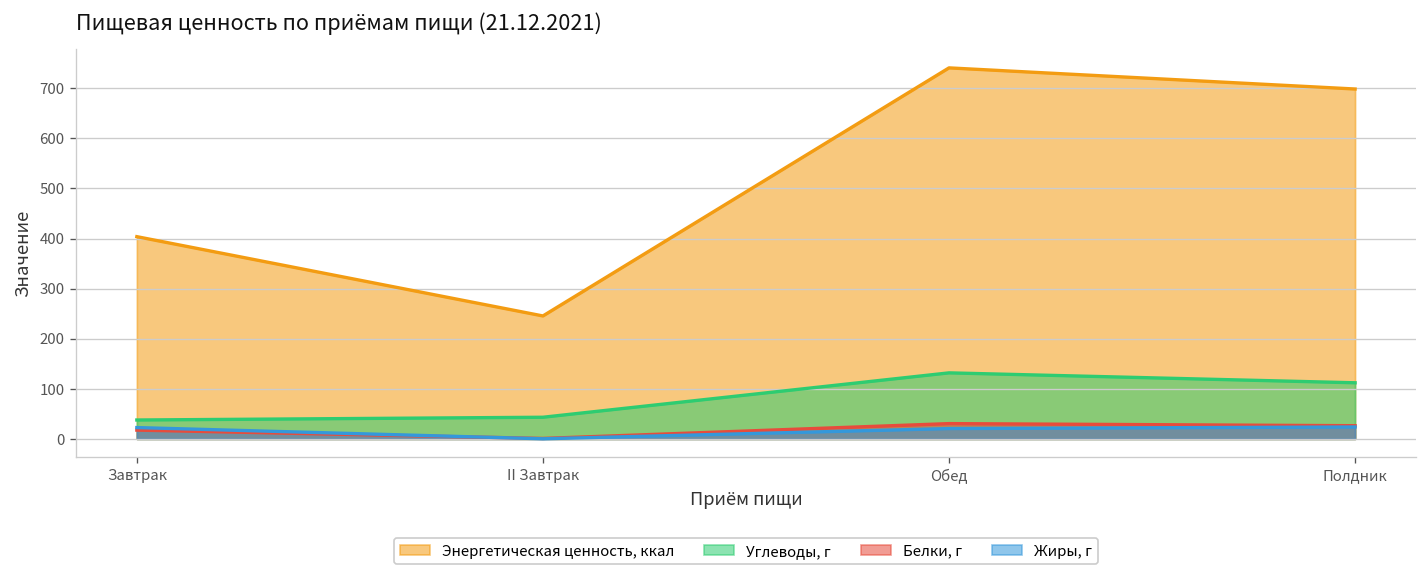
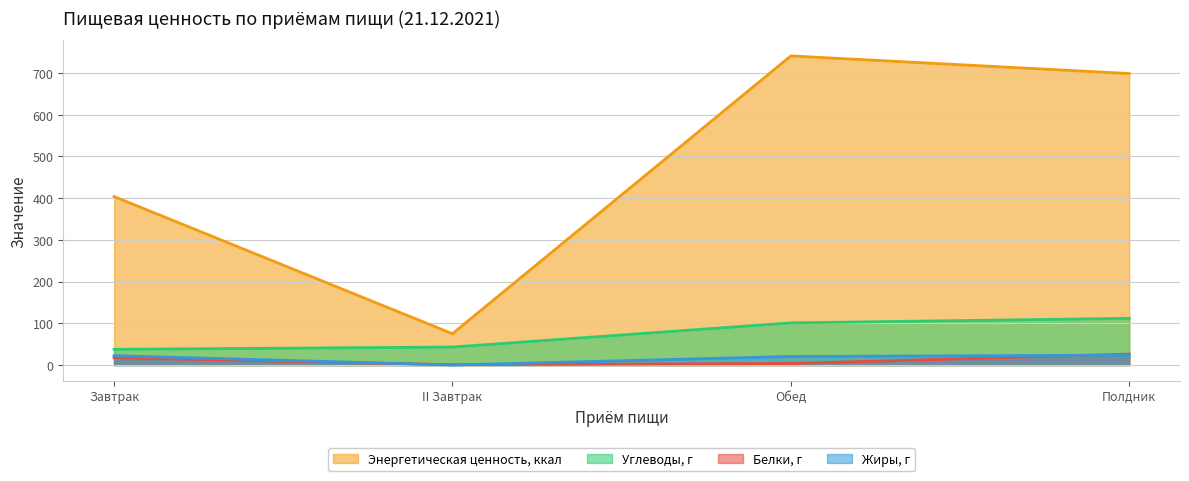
Энергетическая ценность, ккал, II Завтрак: 250 -> 80
Углеводы, г, Обед: 130 -> 100
Белки, г, Обед: 30 -> 0
